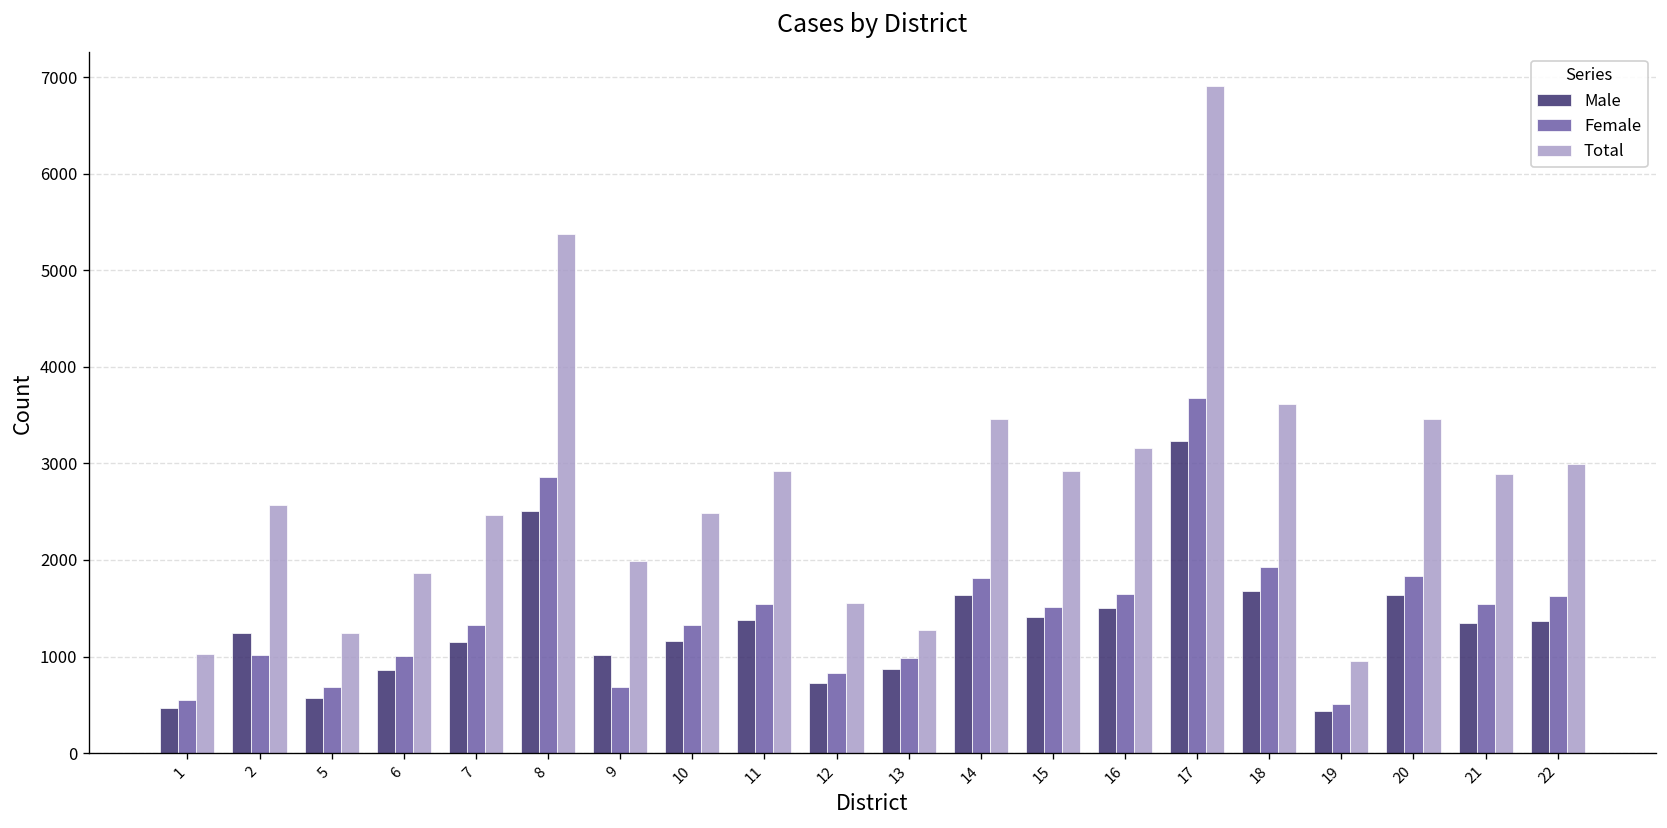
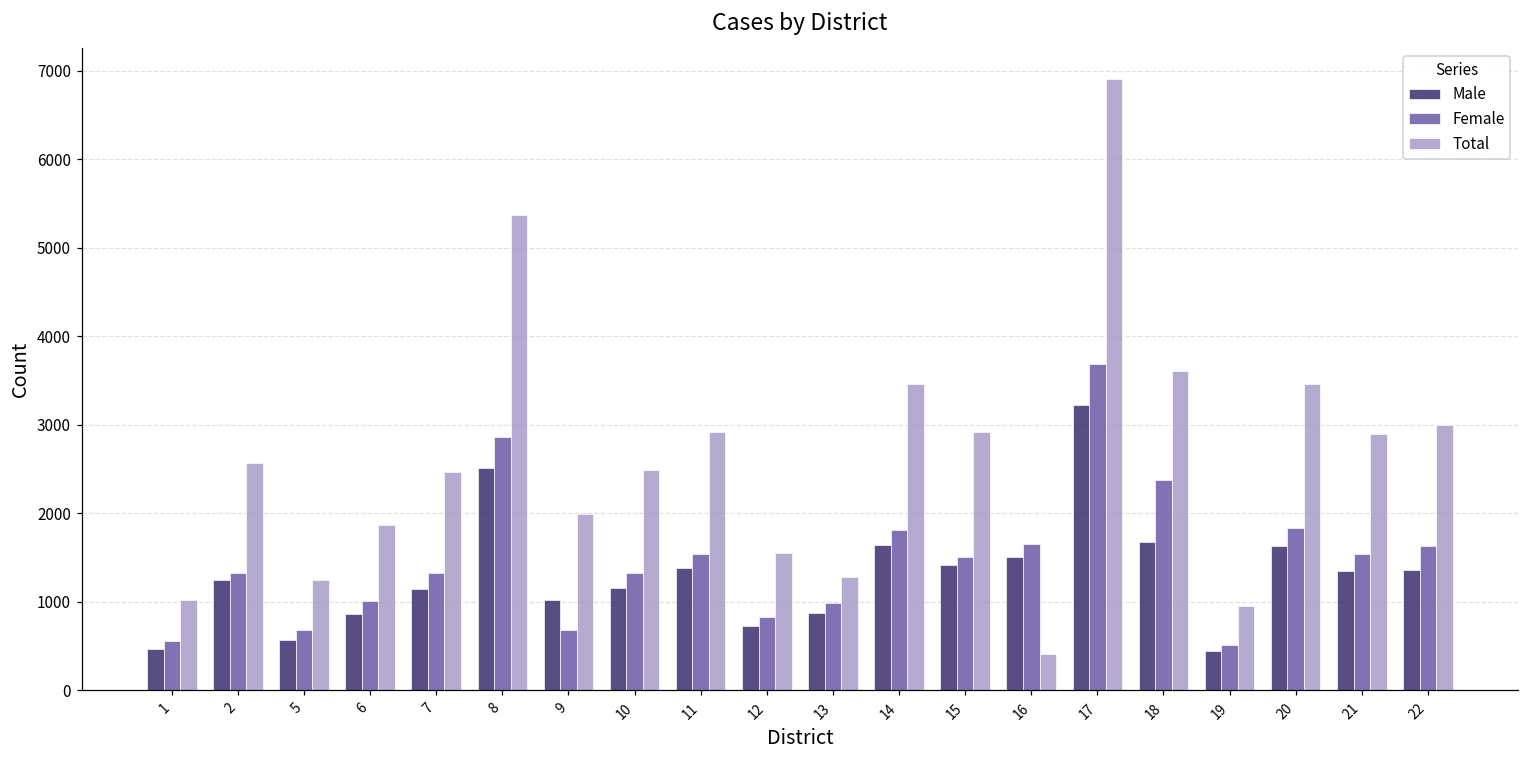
Female, 2: 1000 -> 1300
Total, 16: 3200 -> 400
Female, 18: 1900 -> 2400
